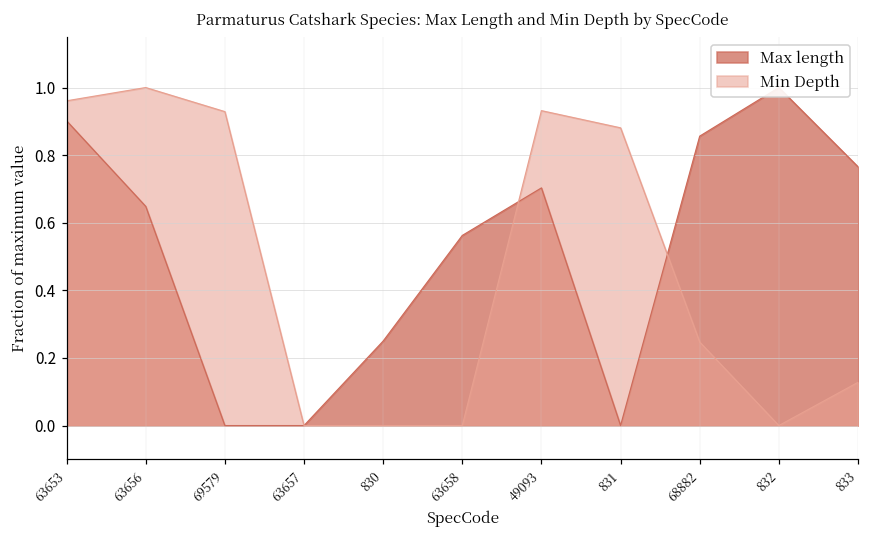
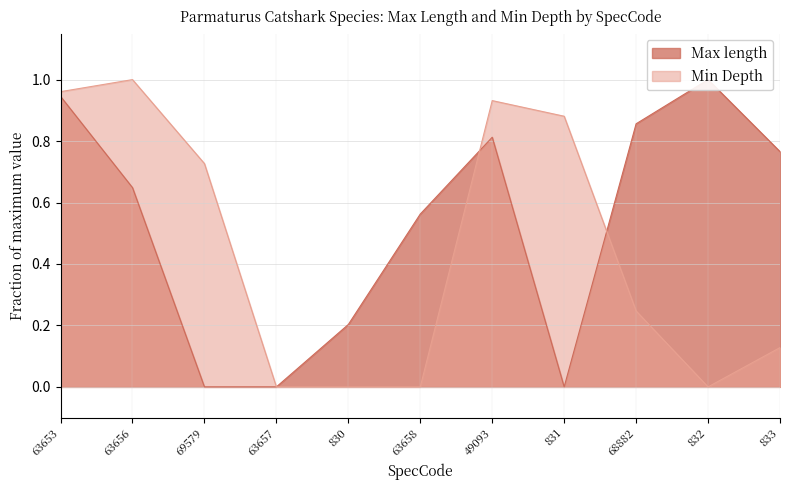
Max length, 63653: 0.90 -> 0.95
Min Depth, 69579: 0.93 -> 0.73
Max length, 830: 0.25 -> 0.20
Max length, 49093: 0.70 -> 0.81
